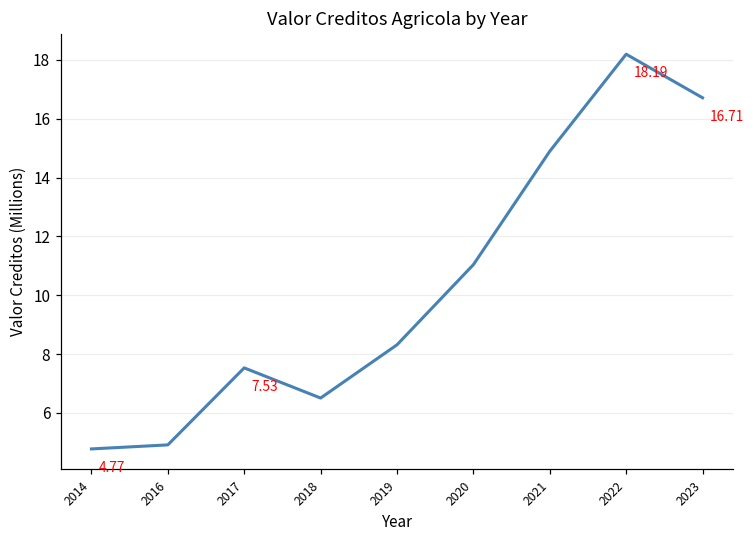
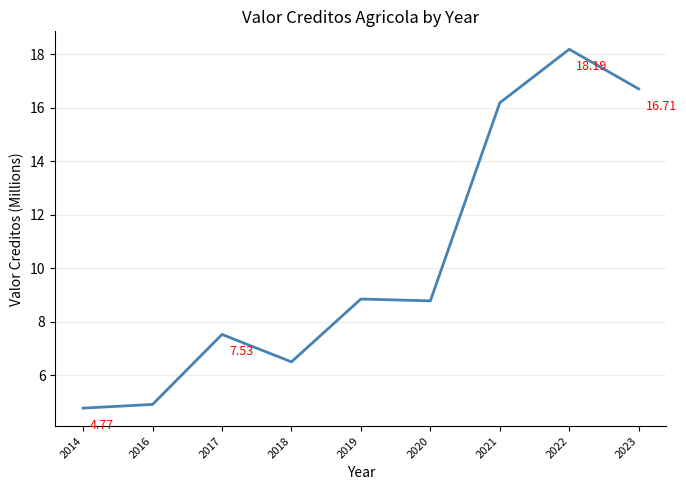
2019: 8.3 -> 8.9
2020: 11.0 -> 8.8
2021: 14.9 -> 16.2
